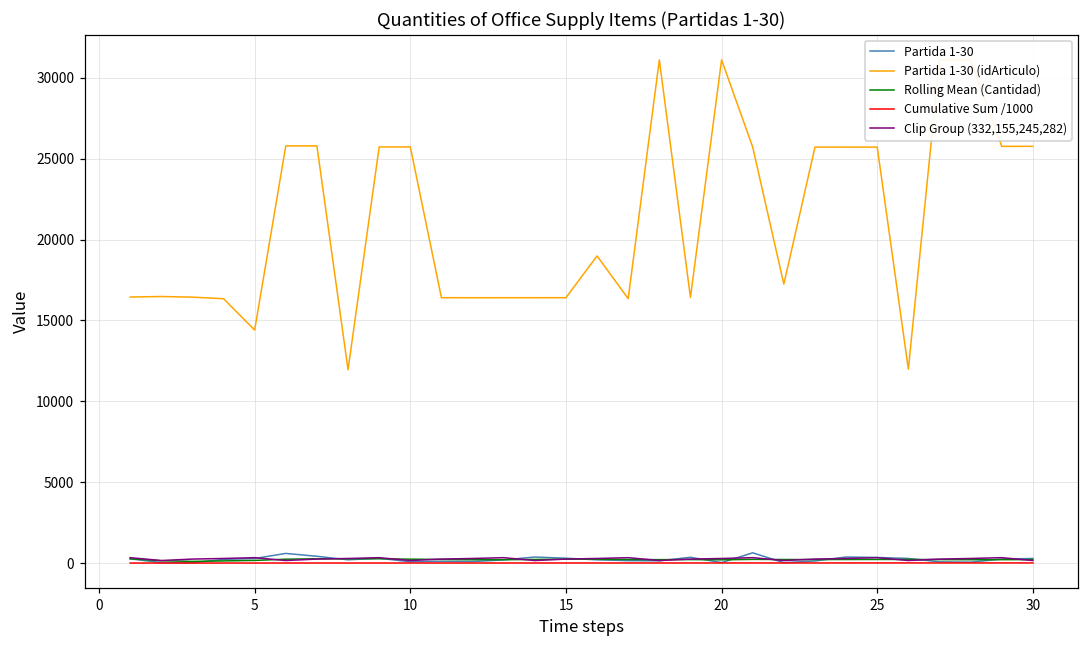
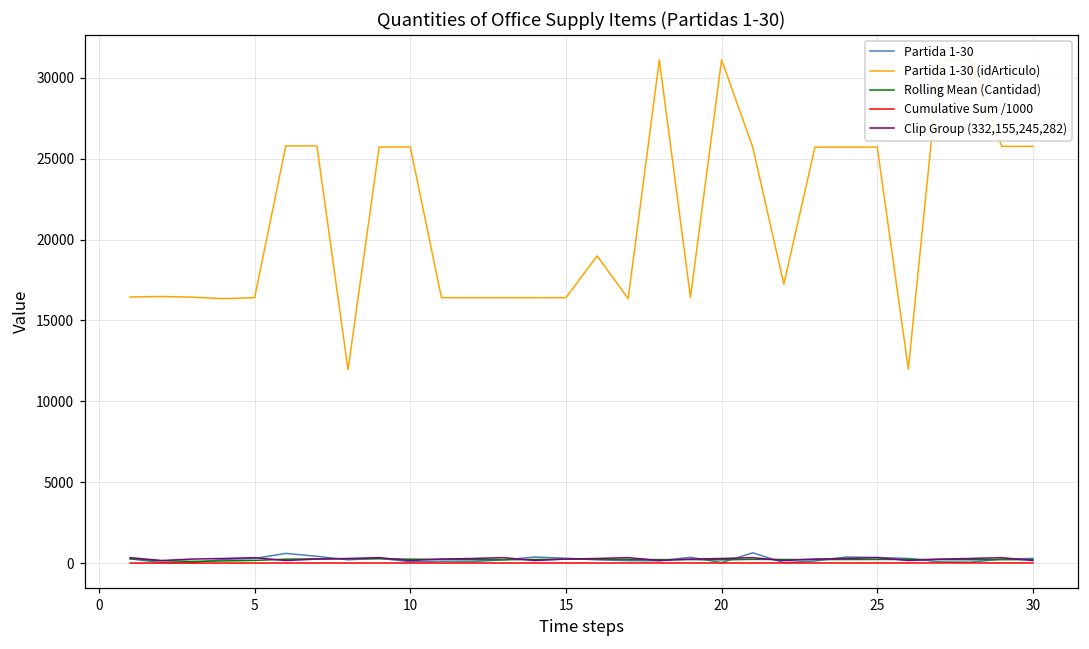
Partida 1-30 (idArticulo), 5: 14400 -> 16400
